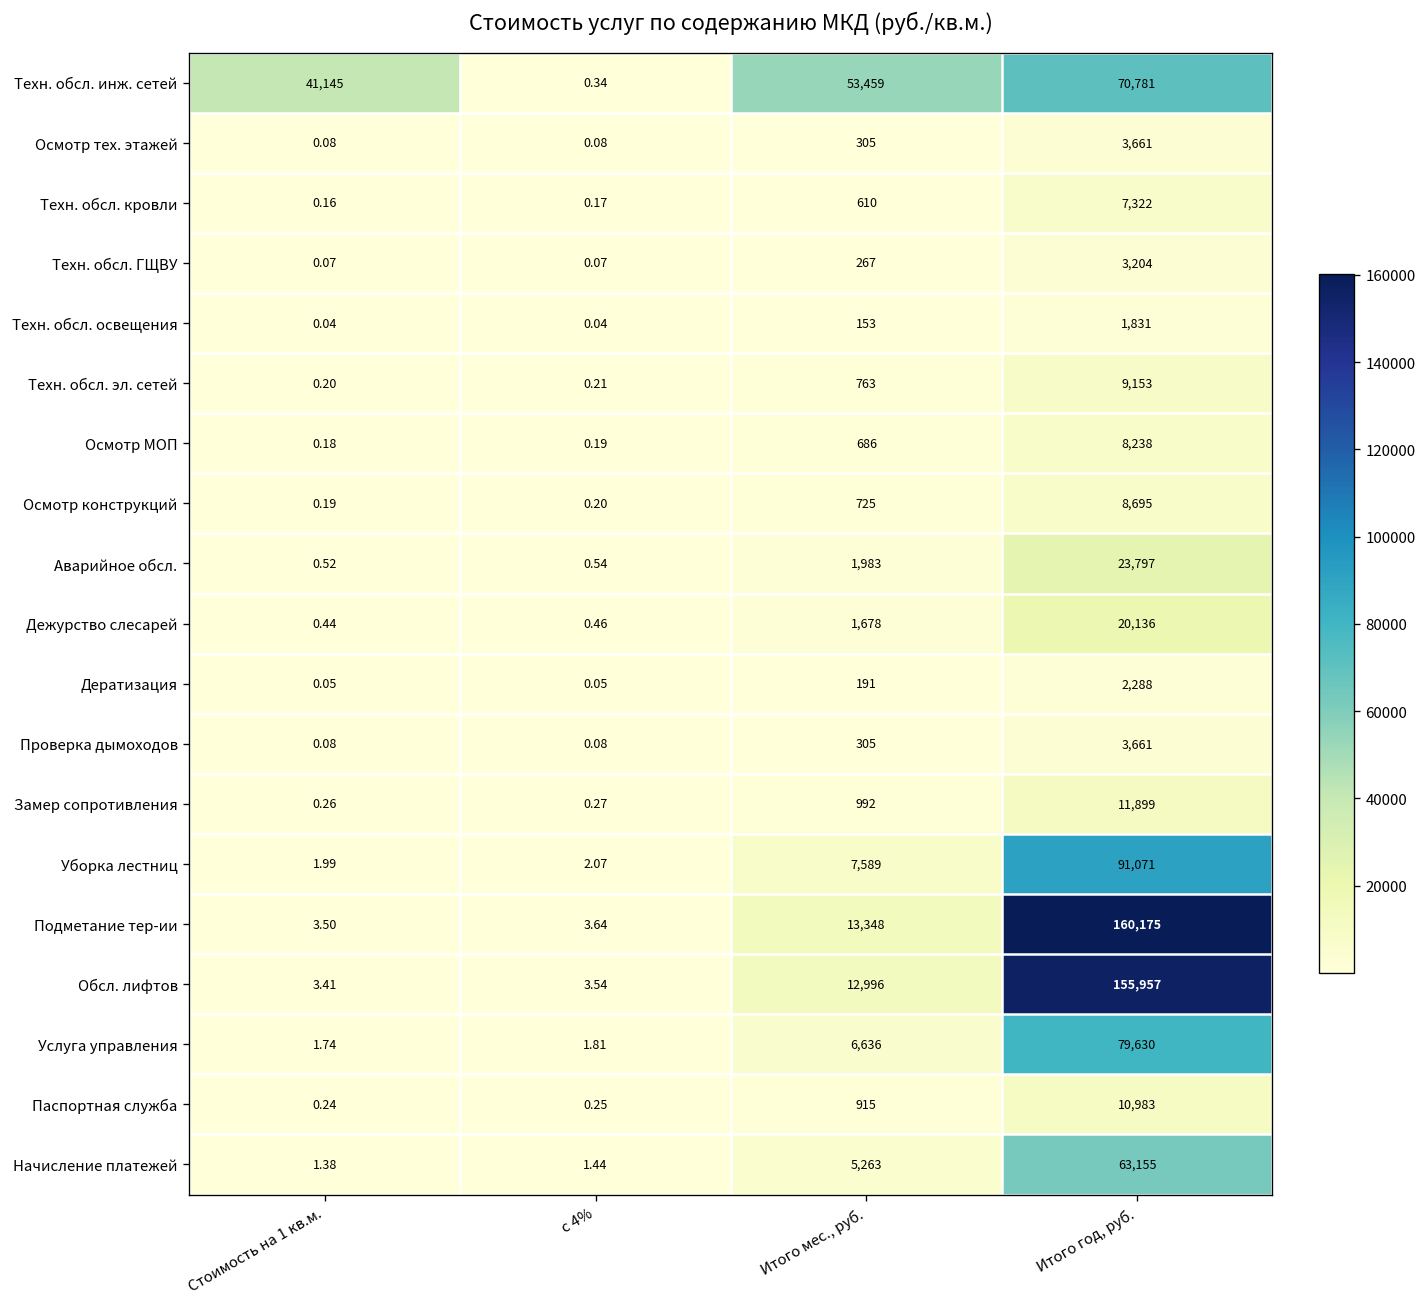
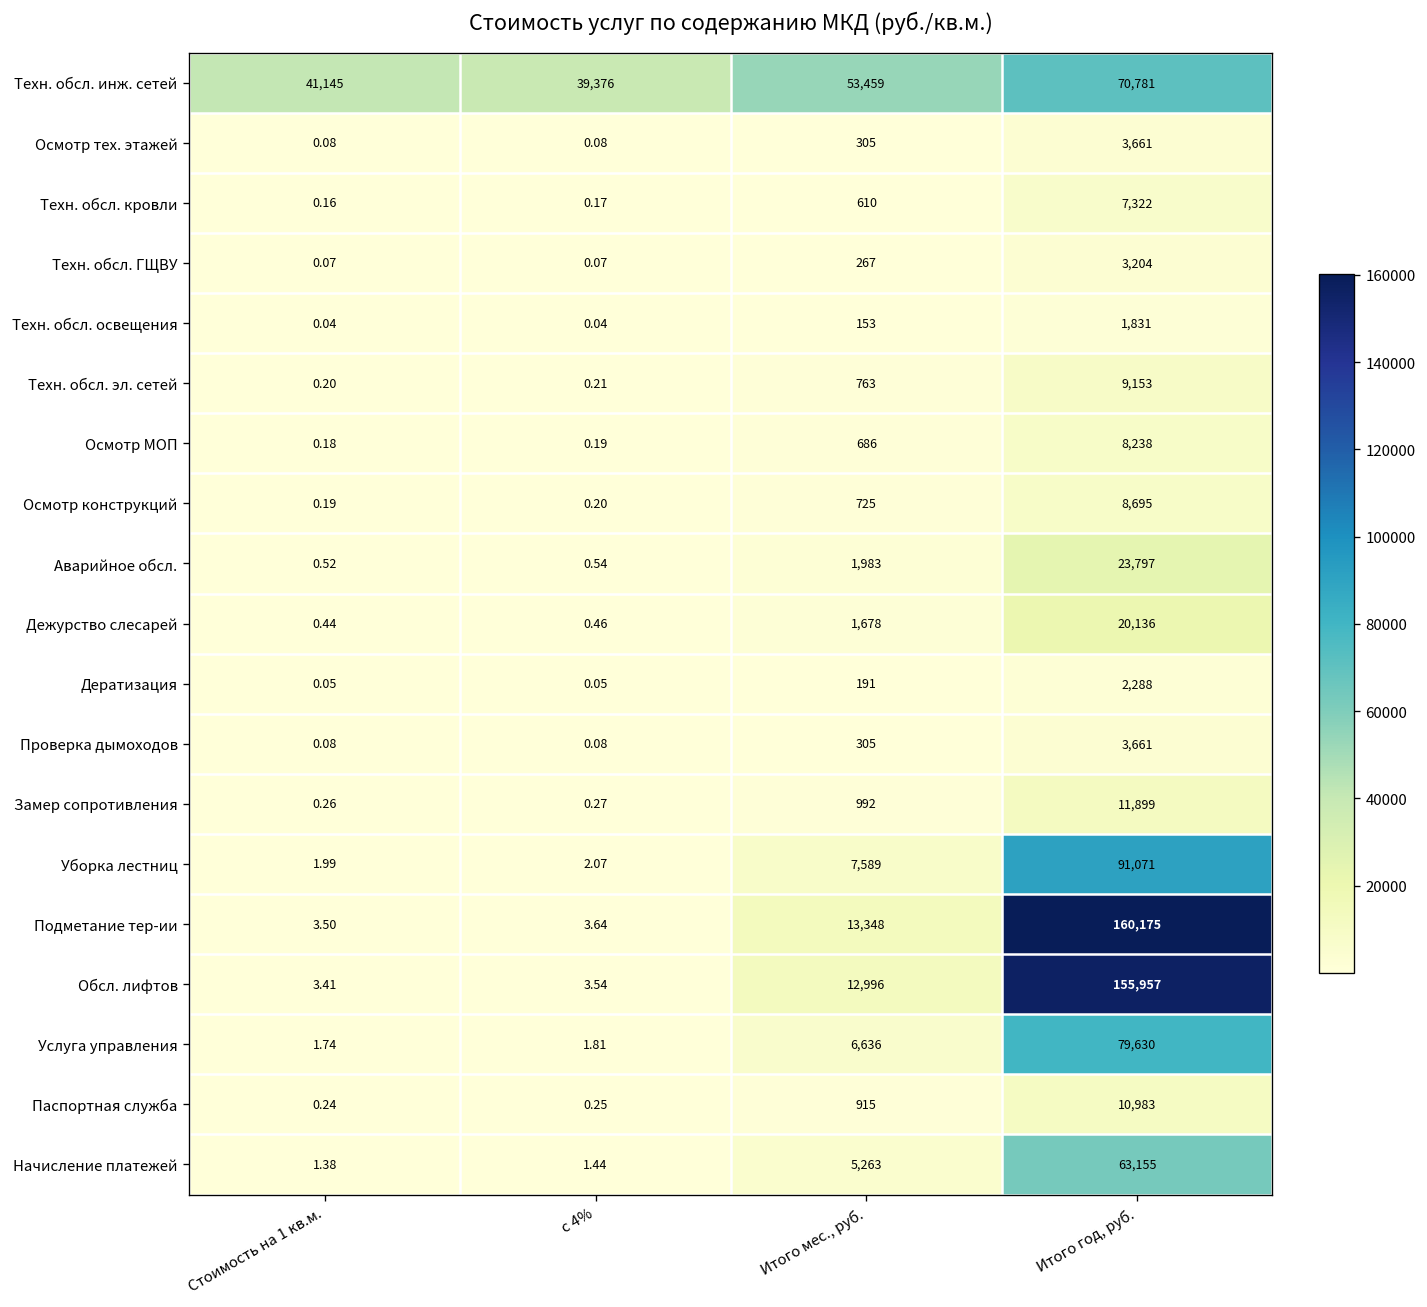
Техн. обсл. инж. сетей, с 4%: 0.34 -> 39,376
